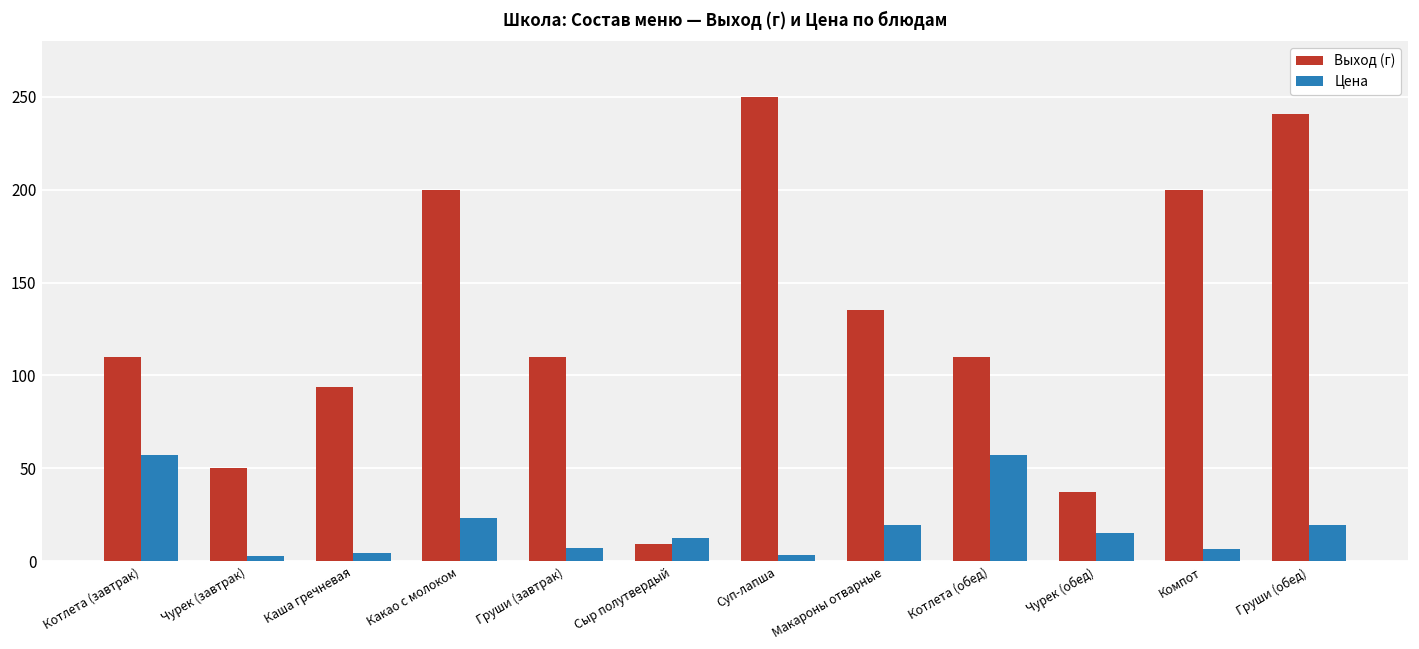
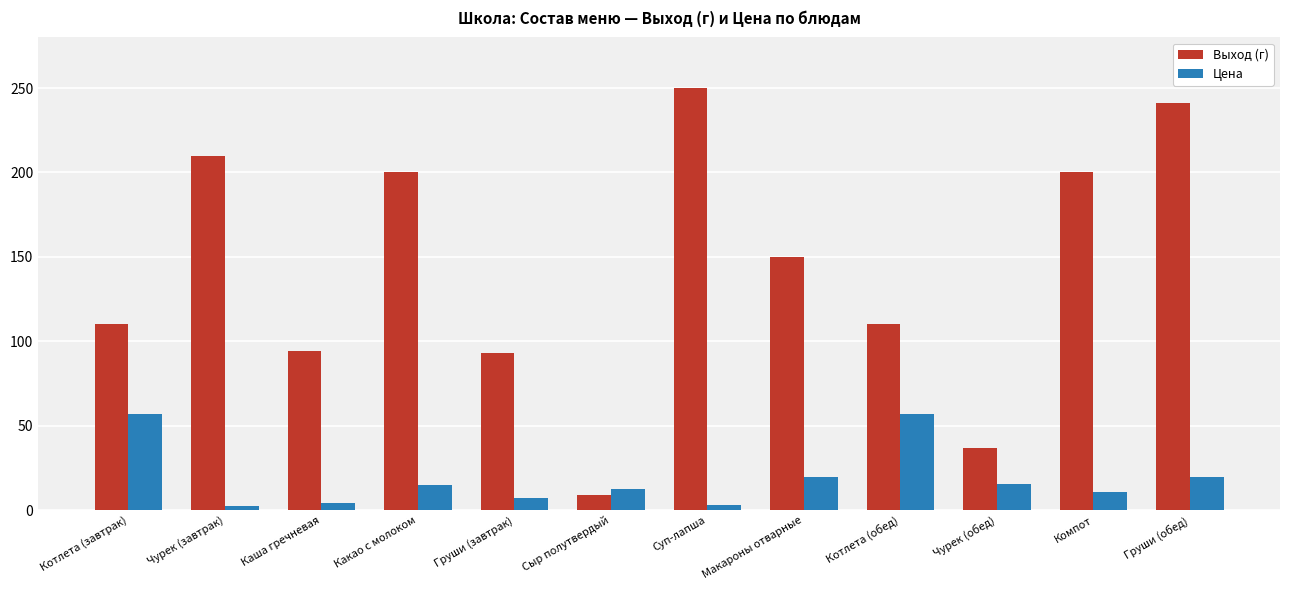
Выход (г), Чурек (завтрак): 50 -> 210
Цена, Какао с молоком: 23 -> 15
Выход (г), Груши (завтрак): 110 -> 93
Выход (г), Макароны отварные: 135 -> 150
Цена, Компот: 6 -> 11
